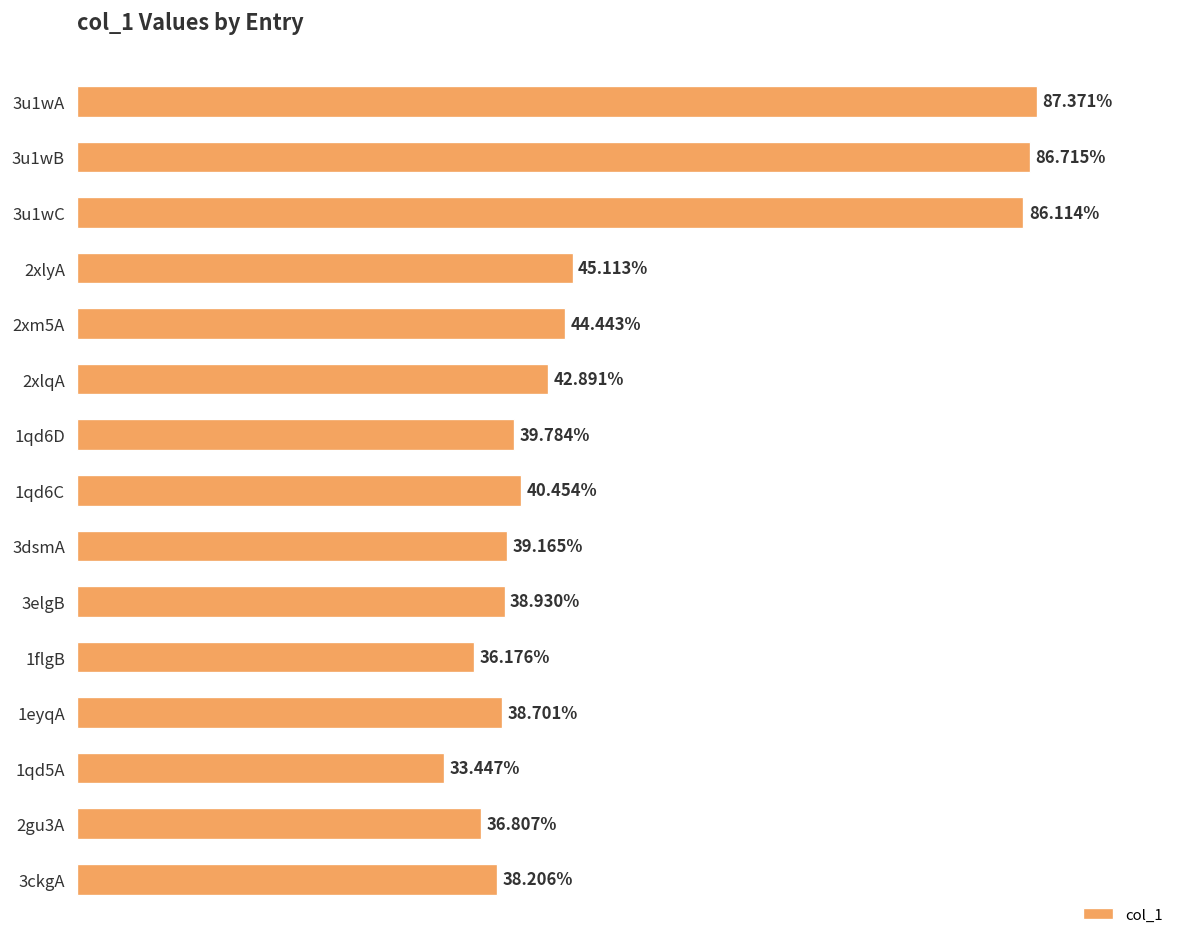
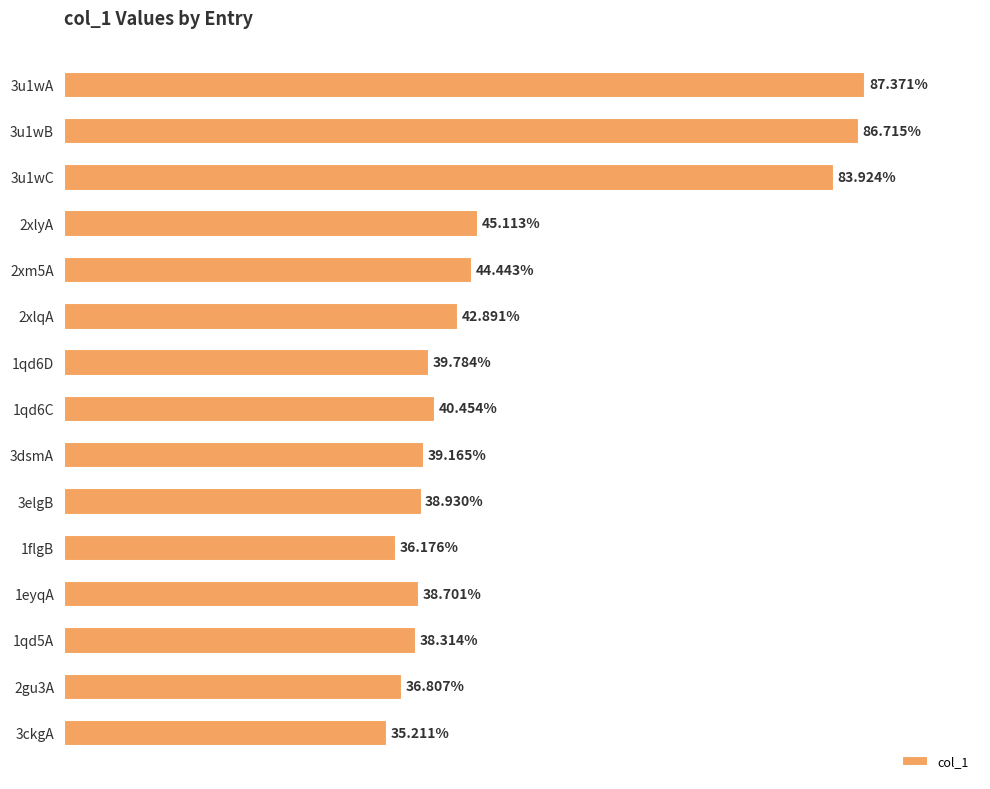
3u1wC: 86.114% -> 83.924%
1qd5A: 33.447% -> 38.314%
3ckgA: 38.206% -> 35.211%
